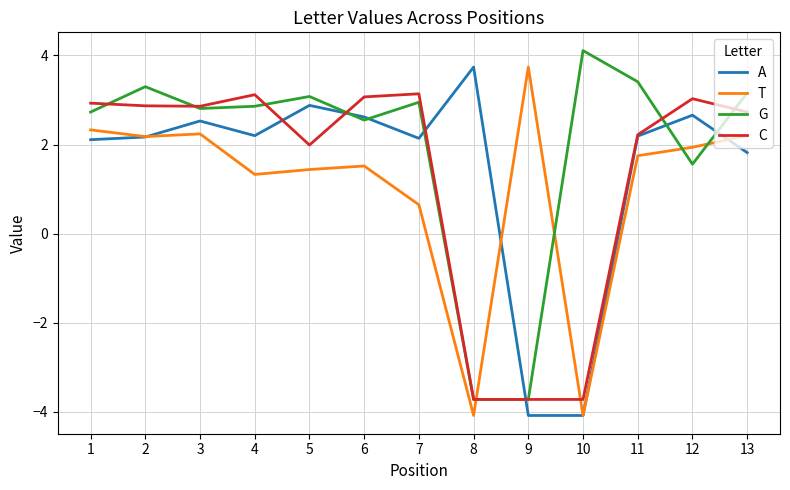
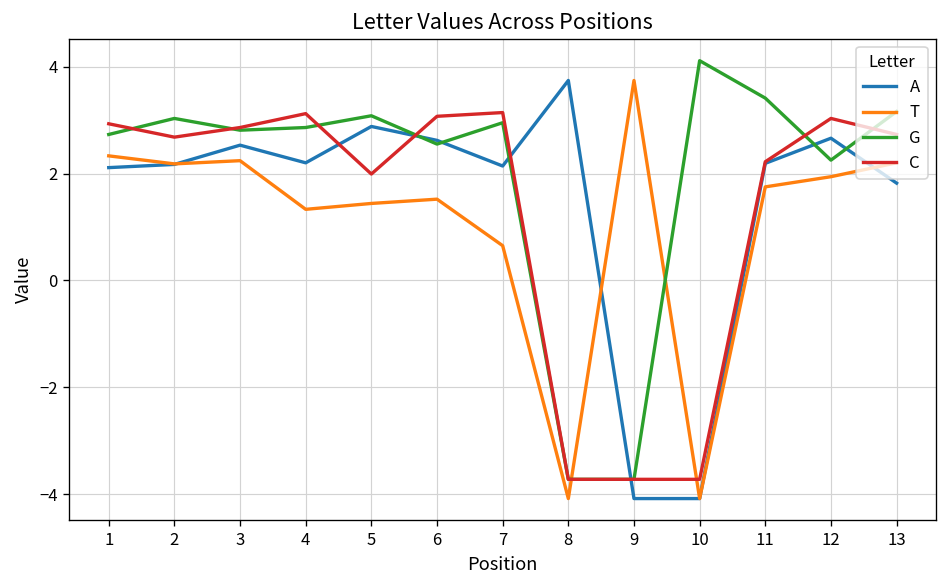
G, 2: 3.3 -> 3.0
C, 2: 2.9 -> 2.7
G, 12: 1.6 -> 2.3
